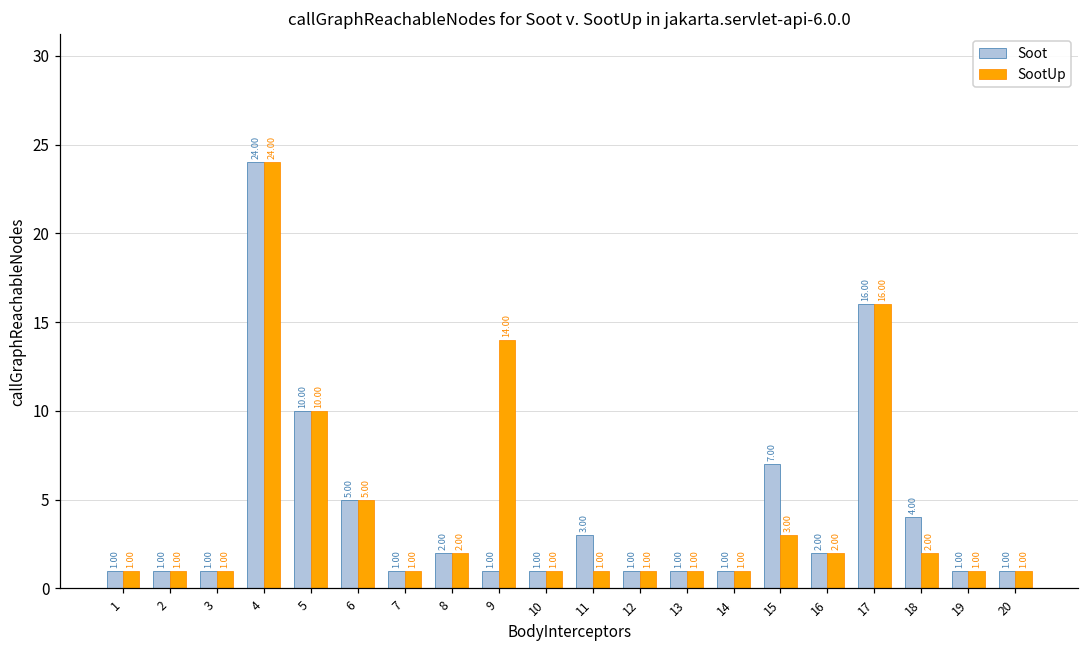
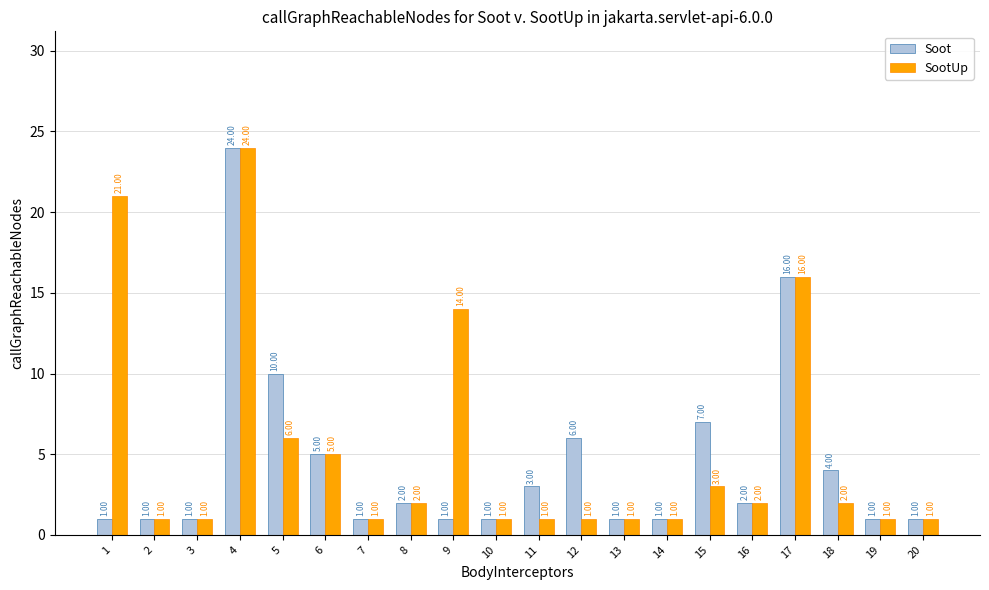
SootUp, 1: 1.00 -> 21.00
SootUp, 5: 10.00 -> 6.00
Soot, 12: 1.00 -> 6.00
